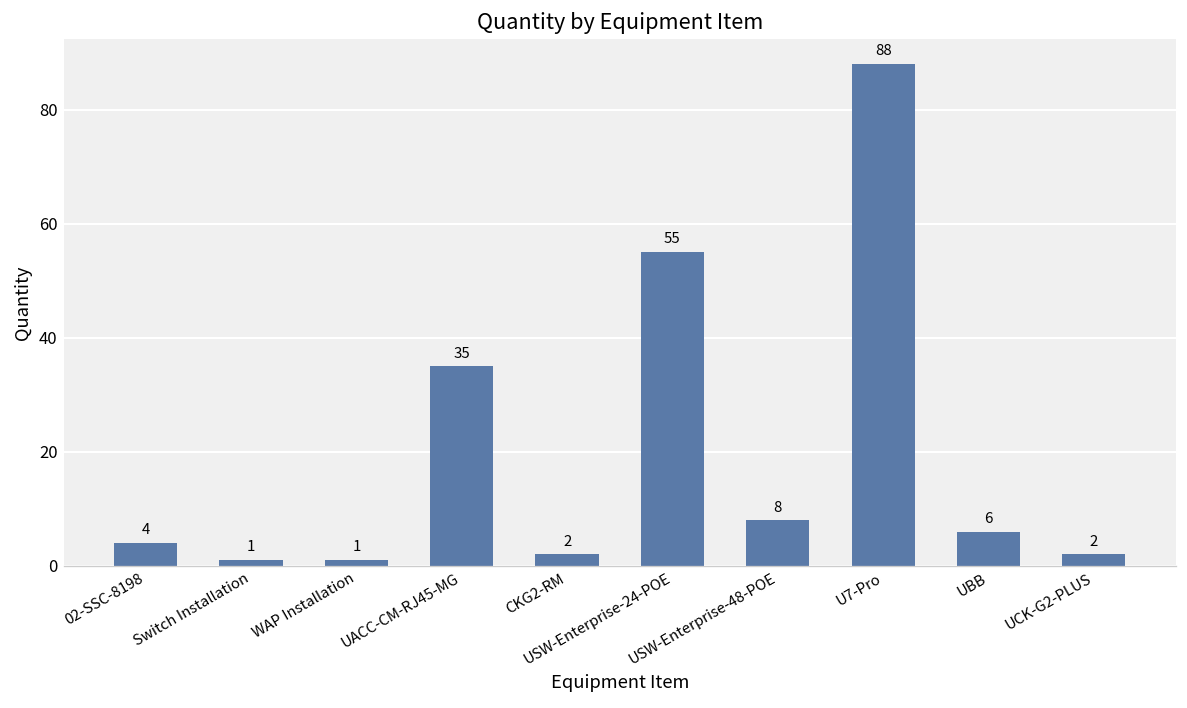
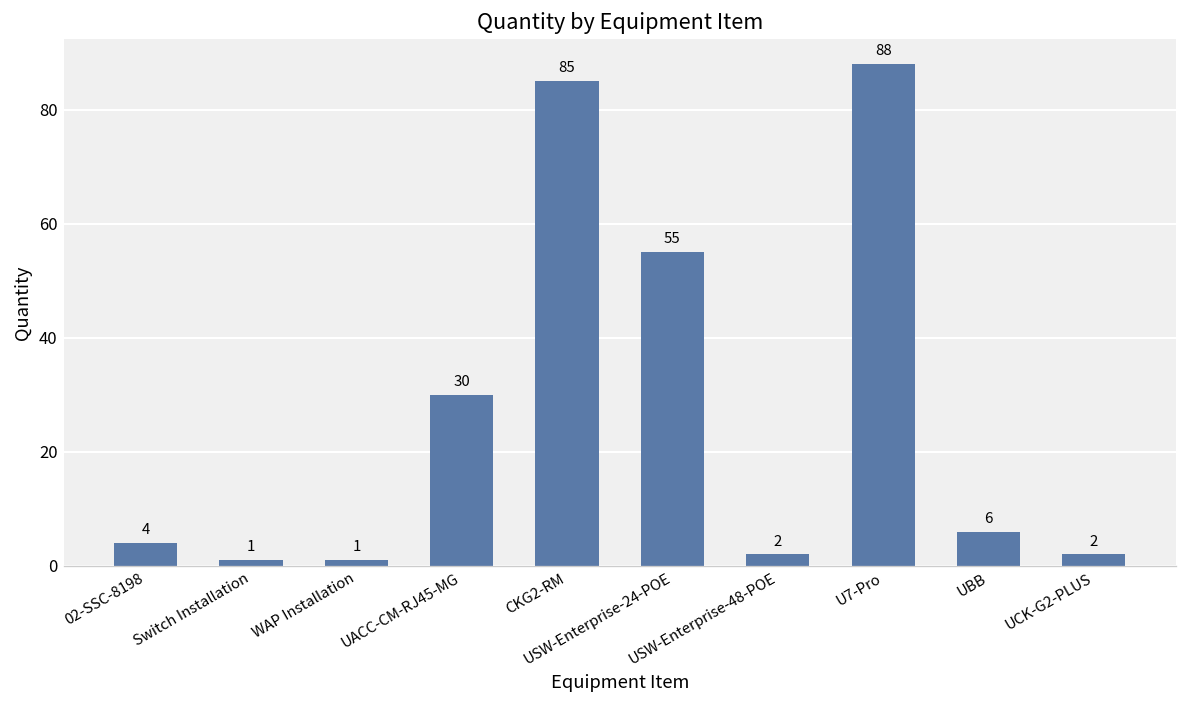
UACC-CM-RJ45-MG: 35 -> 30
CKG2-RM: 2 -> 85
USW-Enterprise-48-POE: 8 -> 2
